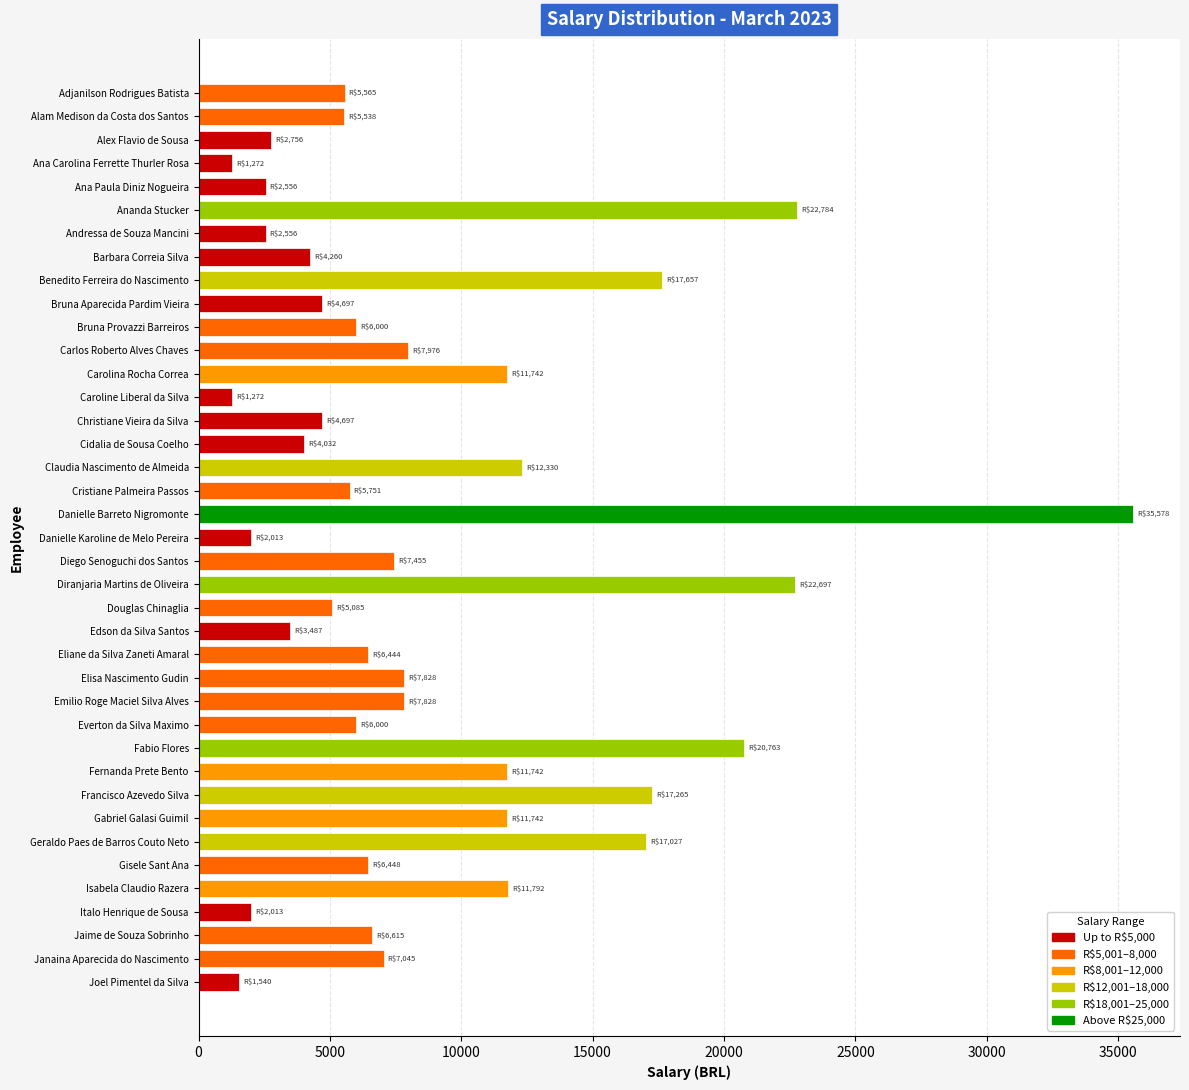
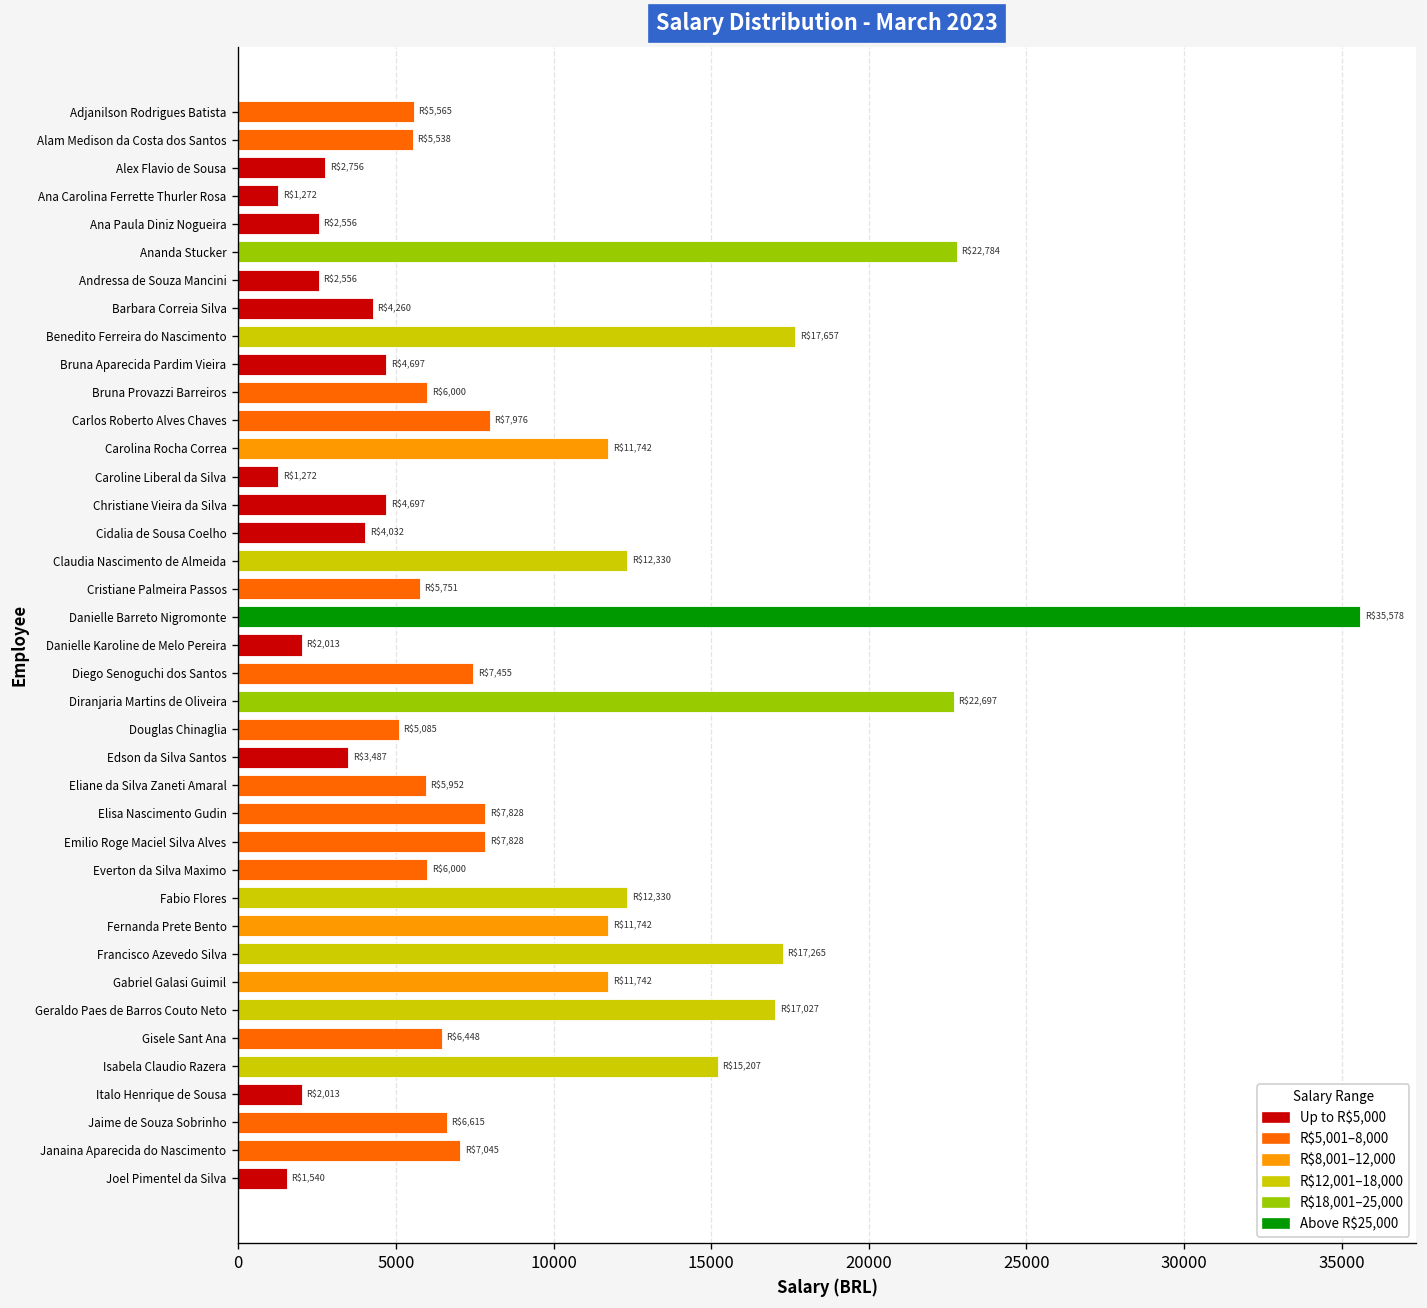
Eliane da Silva Zaneti Amaral: $6,444 -> $5,952
Fabio Flores: $20,763 -> $12,330
Isabela Claudio Razera: $11,792 -> $15,207
